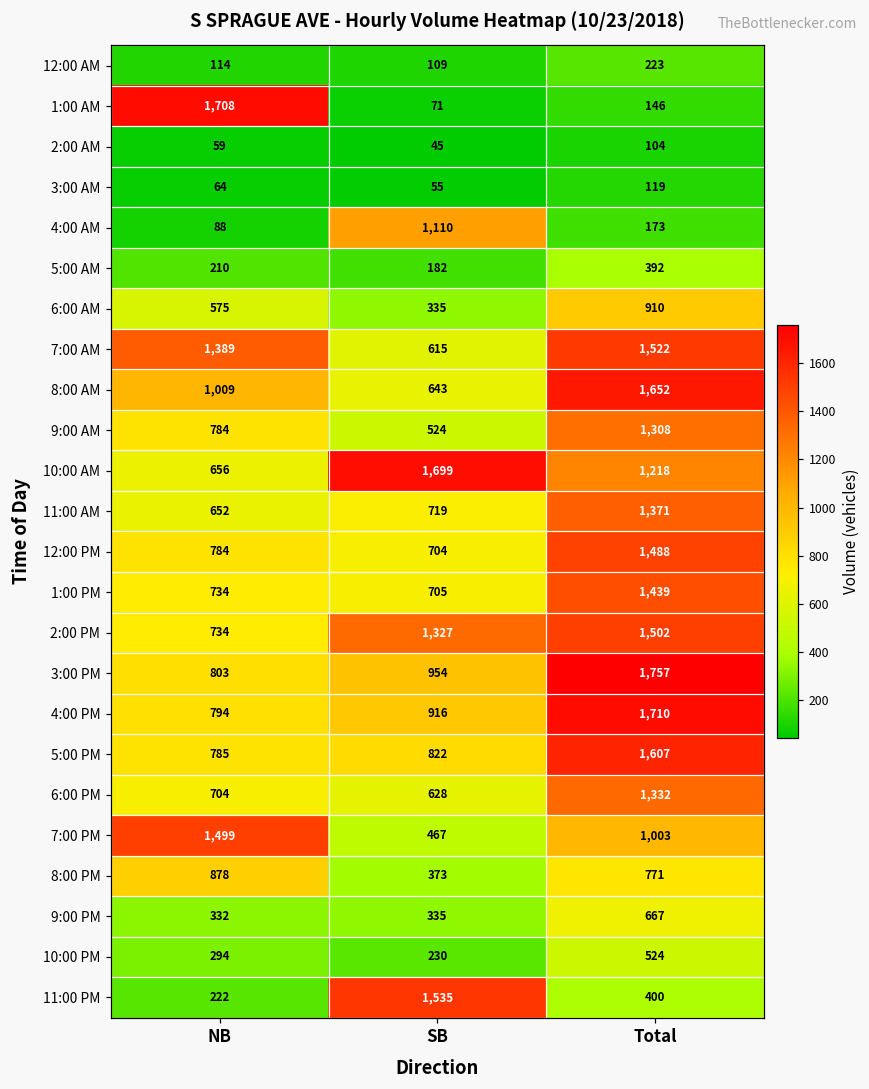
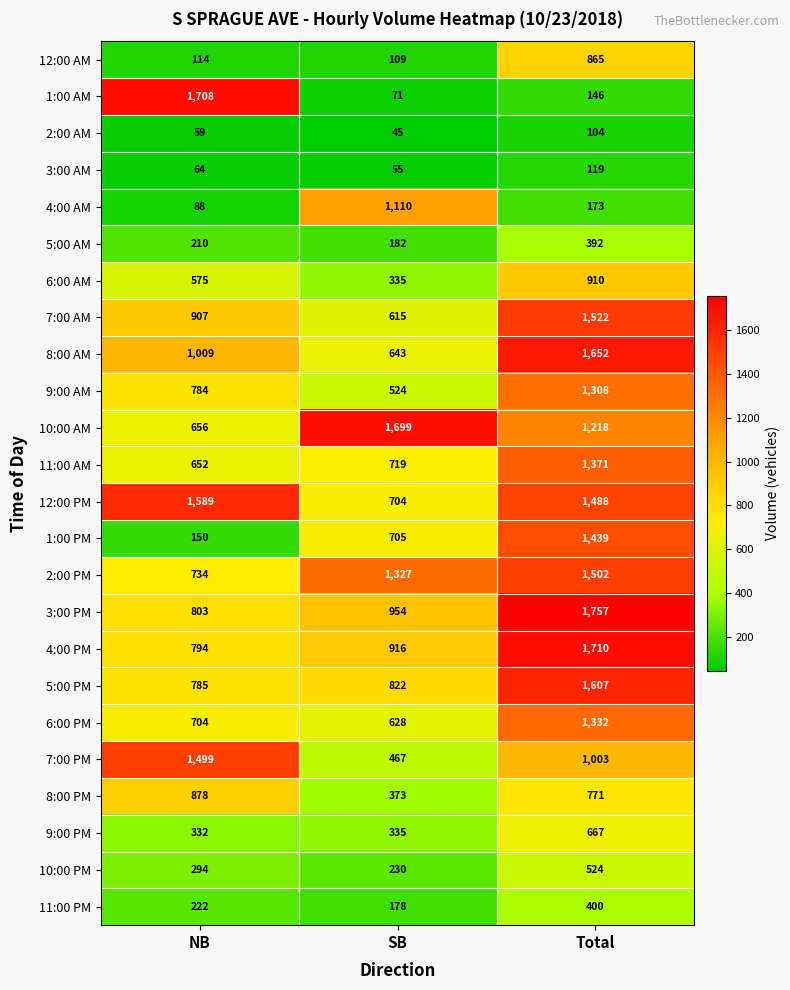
12:00 AM, Total: 223 -> 865
7:00 AM, NB: 1,389 -> 907
12:00 PM, NB: 784 -> 1,589
1:00 PM, NB: 734 -> 150
11:00 PM, SB: 1,535 -> 178
